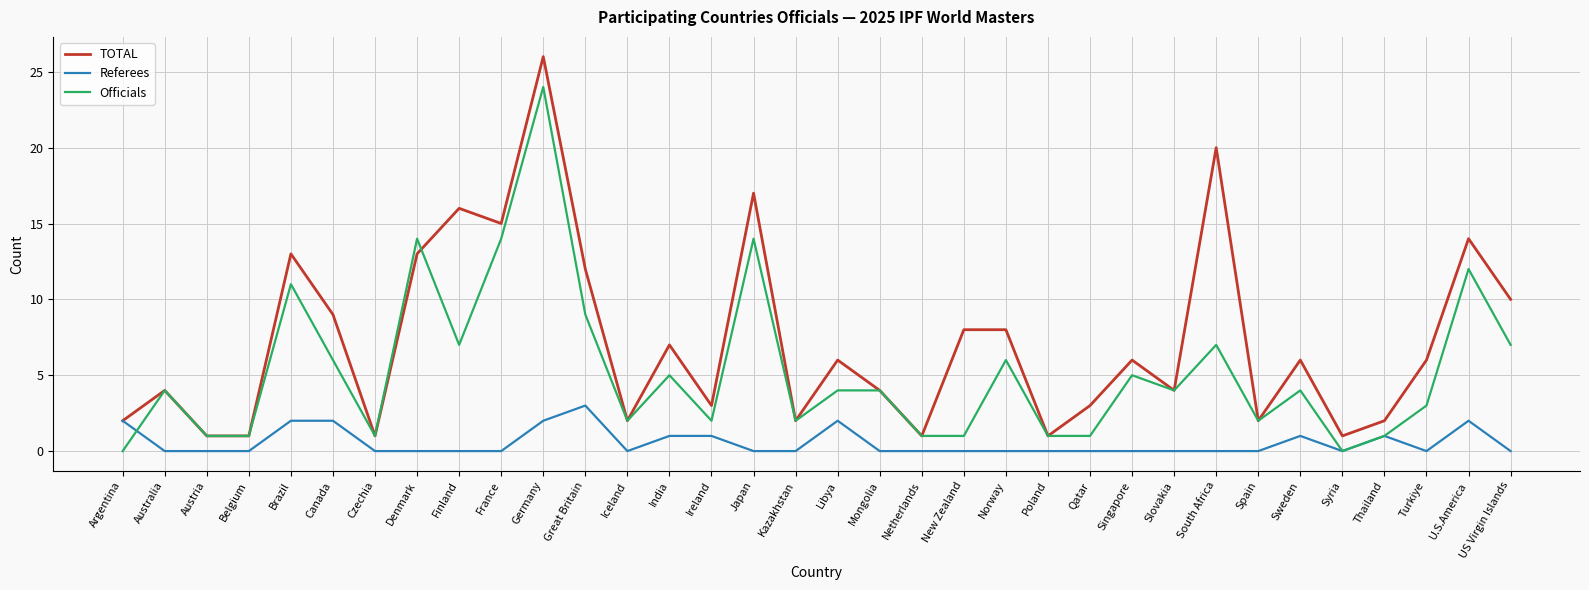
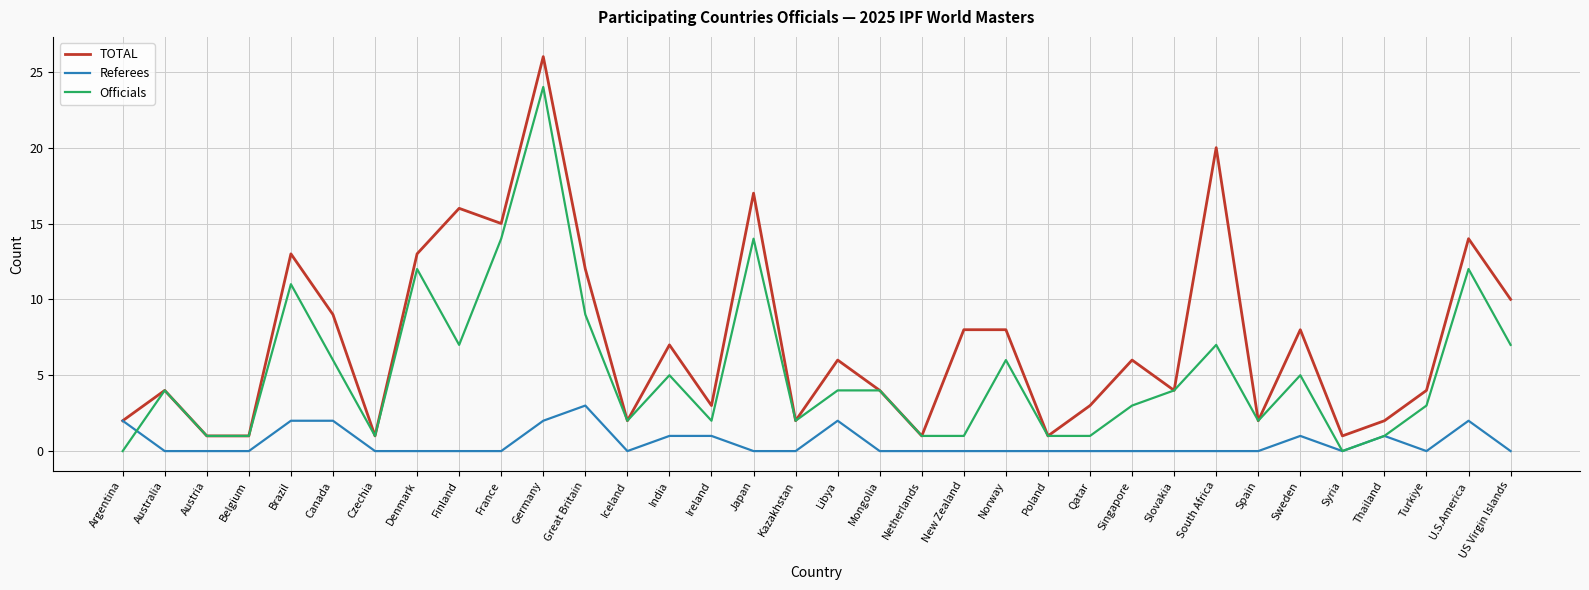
Officials, Denmark: 14 -> 12
Officials, Singapore: 5 -> 3
TOTAL, Sweden: 6 -> 8
Officials, Sweden: 4 -> 5
TOTAL, Turkiye: 6 -> 4
